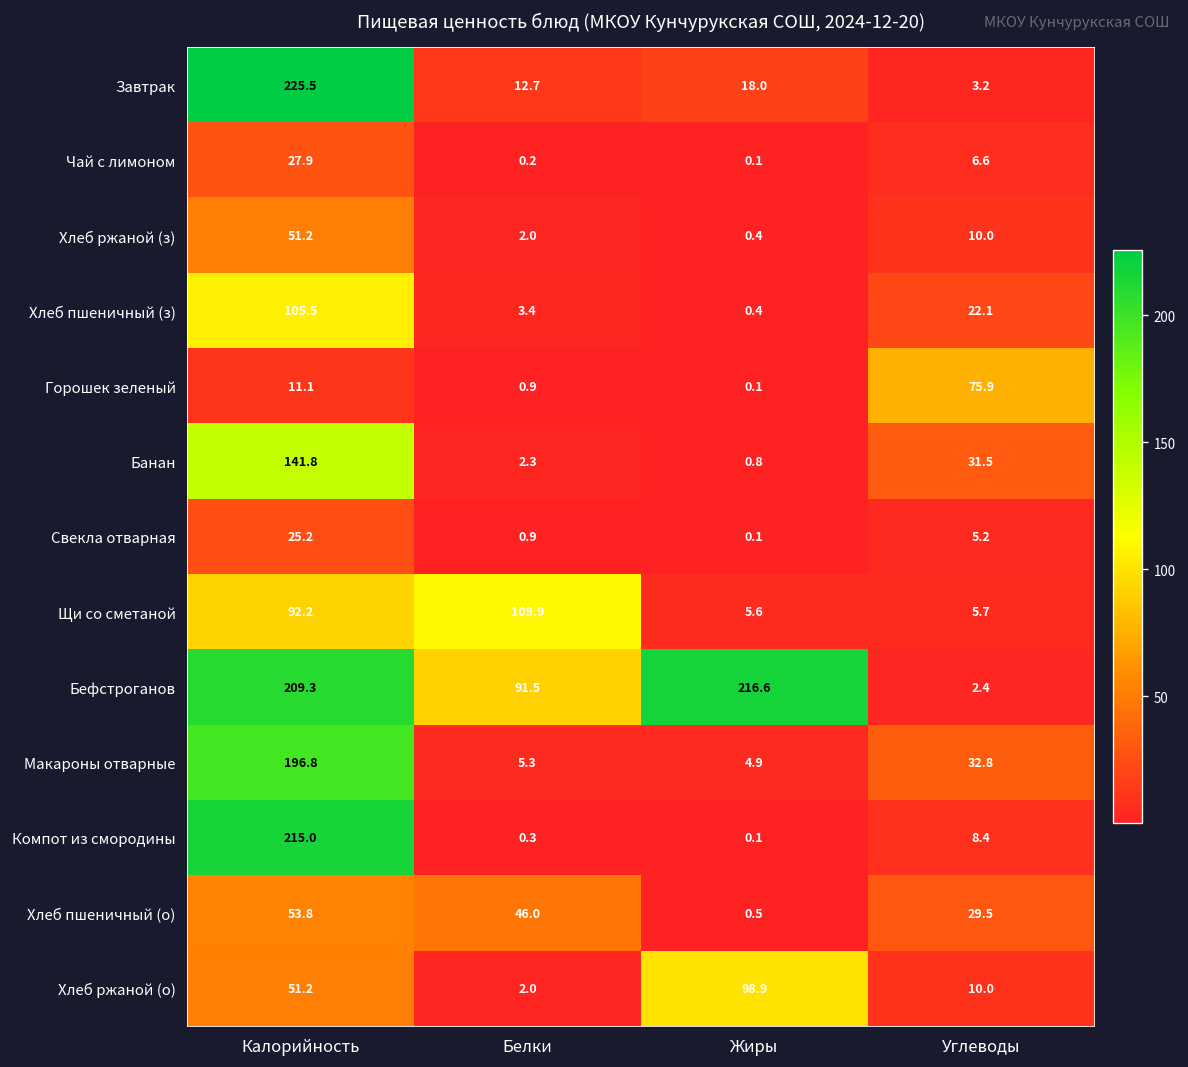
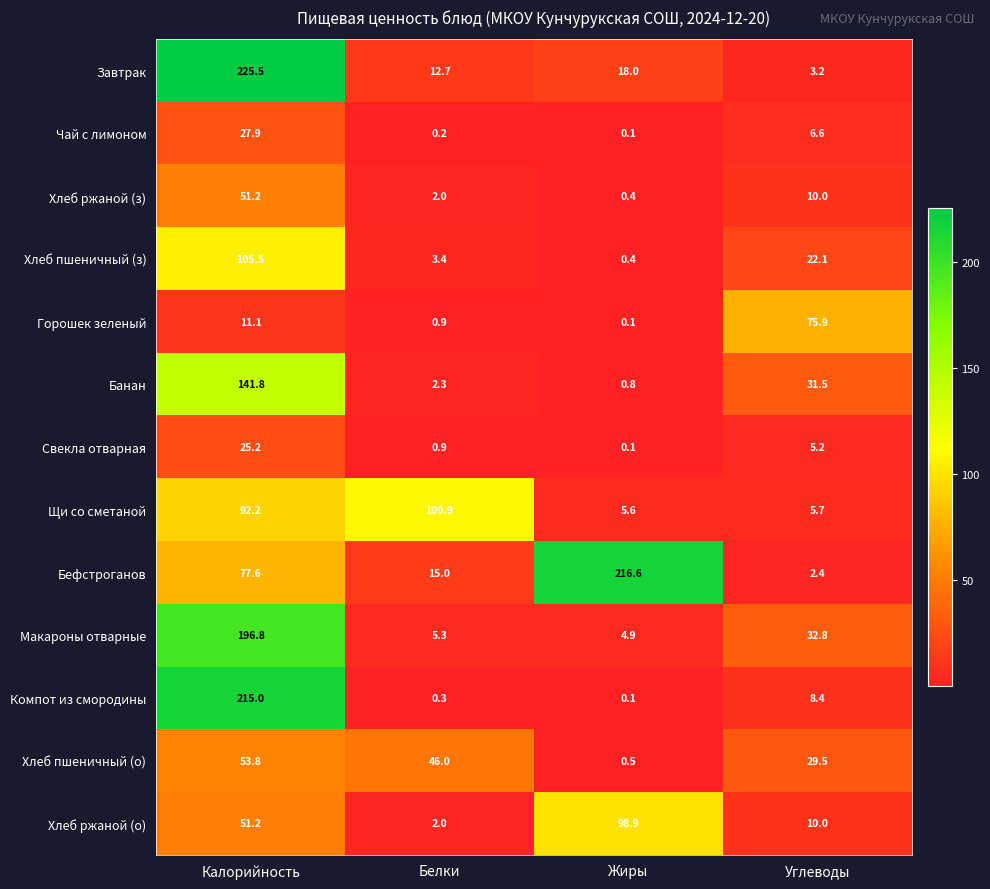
Бефстроганов, Калорийность: 209.3 -> 77.6
Бефстроганов, Белки: 91.5 -> 15.0
